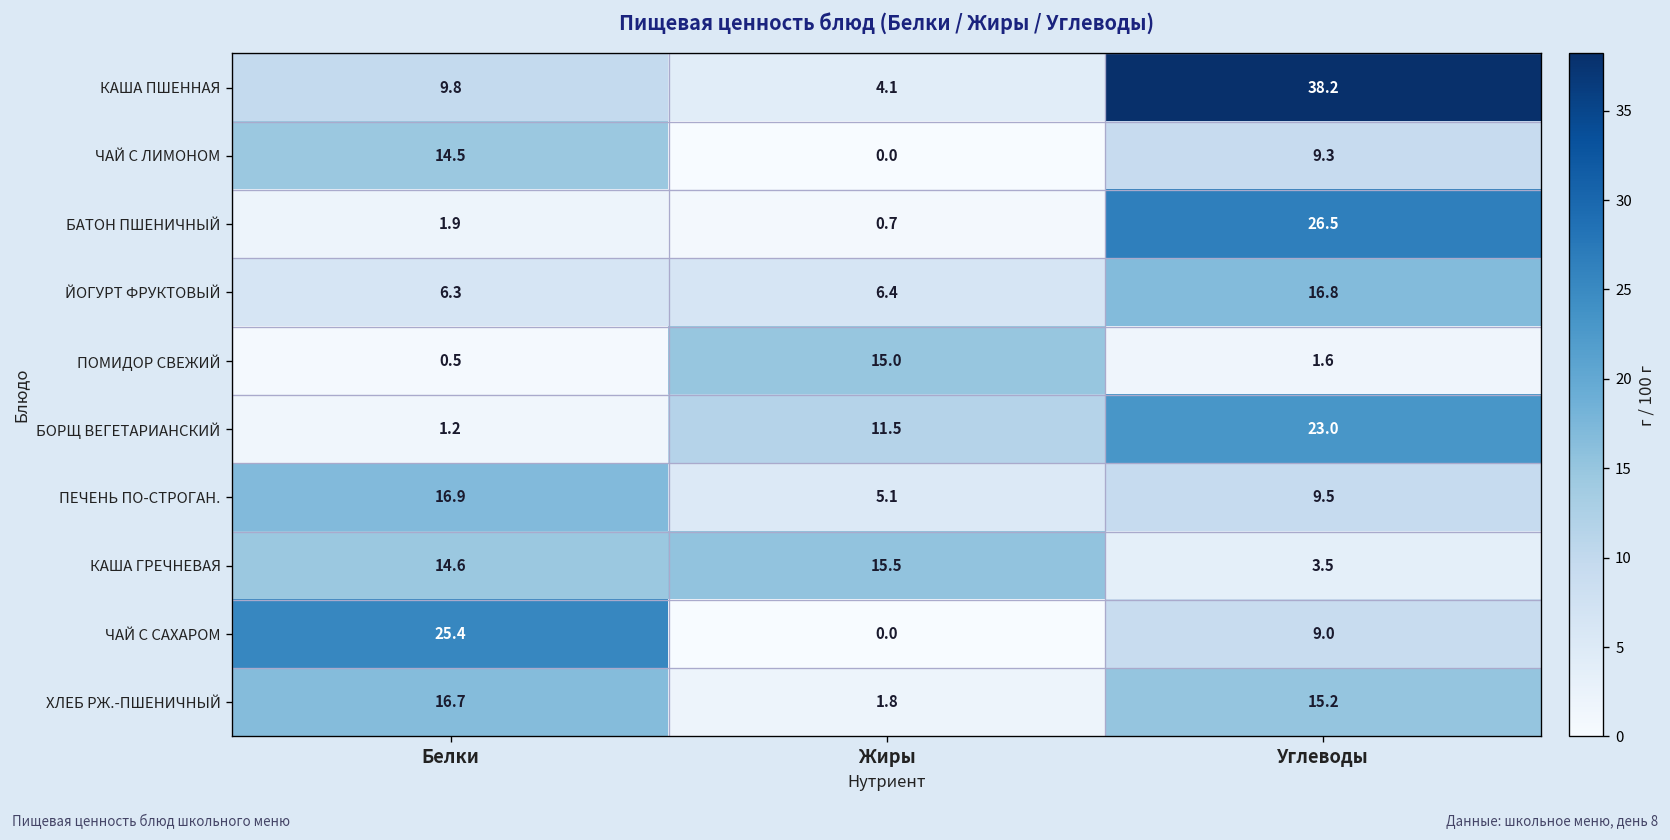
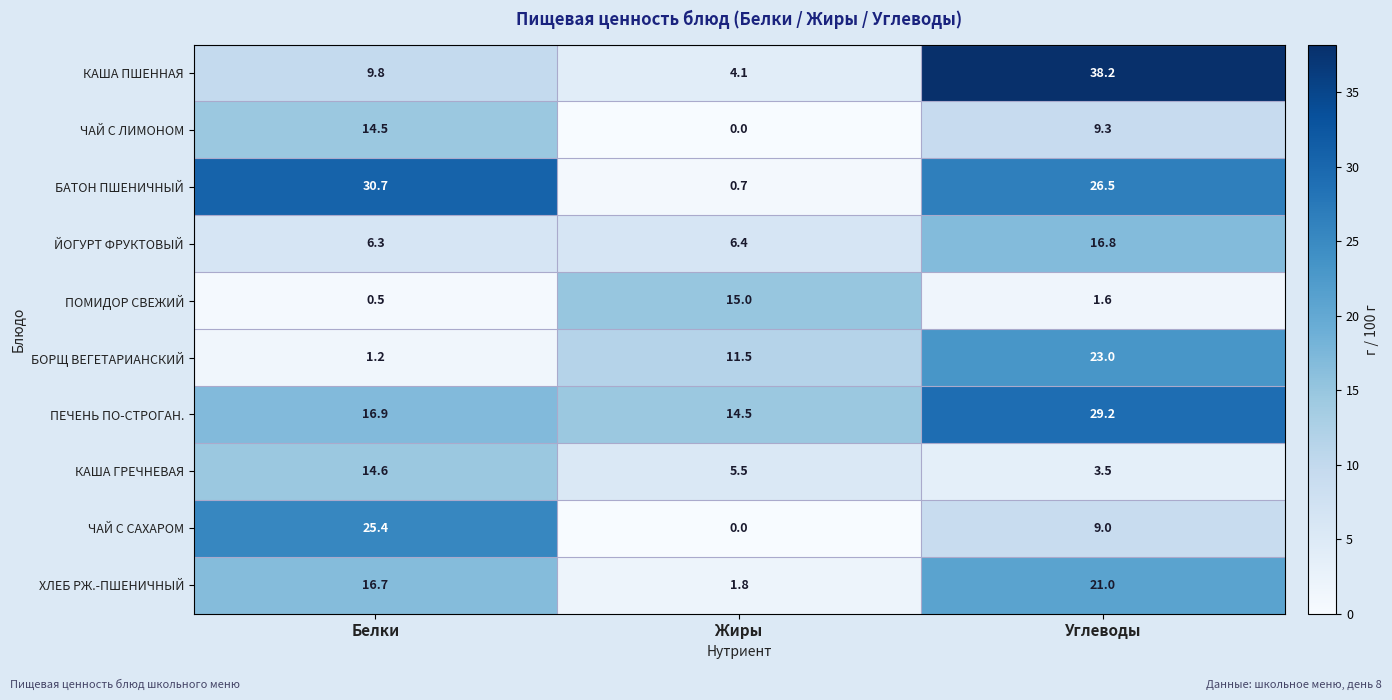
БАТОН ПШЕНИЧНЫЙ, Белки: 1.9 -> 30.7
ПЕЧЕНЬ ПО-СТРОГАН., Жиры: 5.1 -> 14.5
ПЕЧЕНЬ ПО-СТРОГАН., Углеводы: 9.5 -> 29.2
КАША ГРЕЧНЕВАЯ, Жиры: 15.5 -> 5.5
ХЛЕБ РЖ.-ПШЕНИЧНЫЙ, Углеводы: 15.2 -> 21.0
